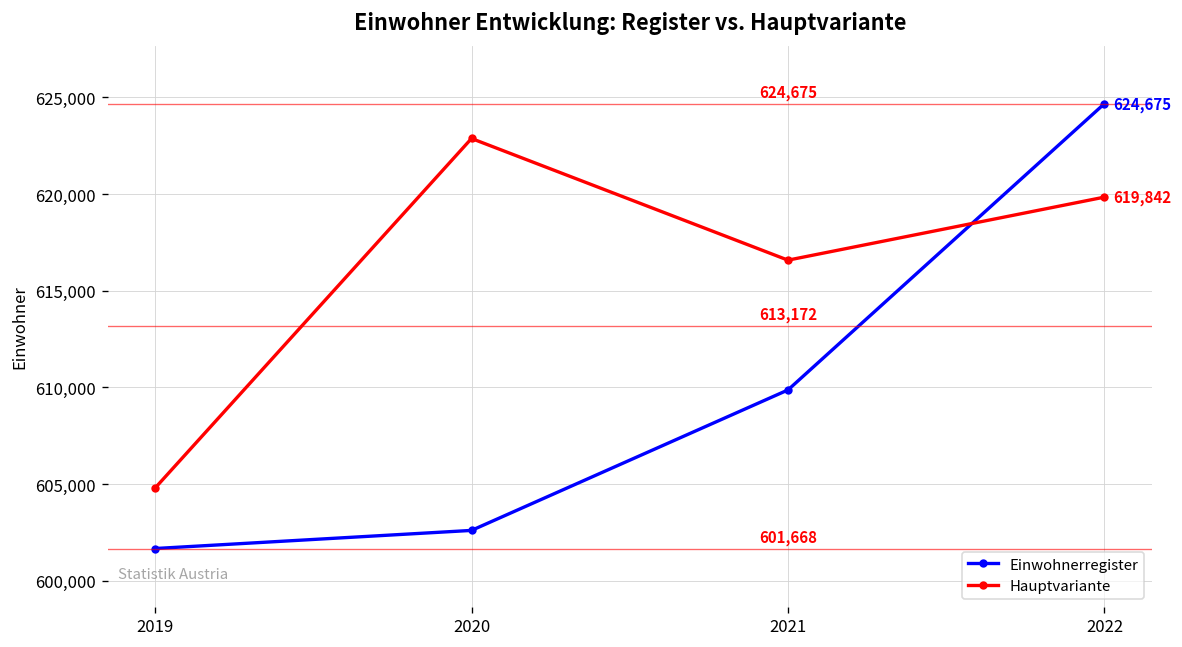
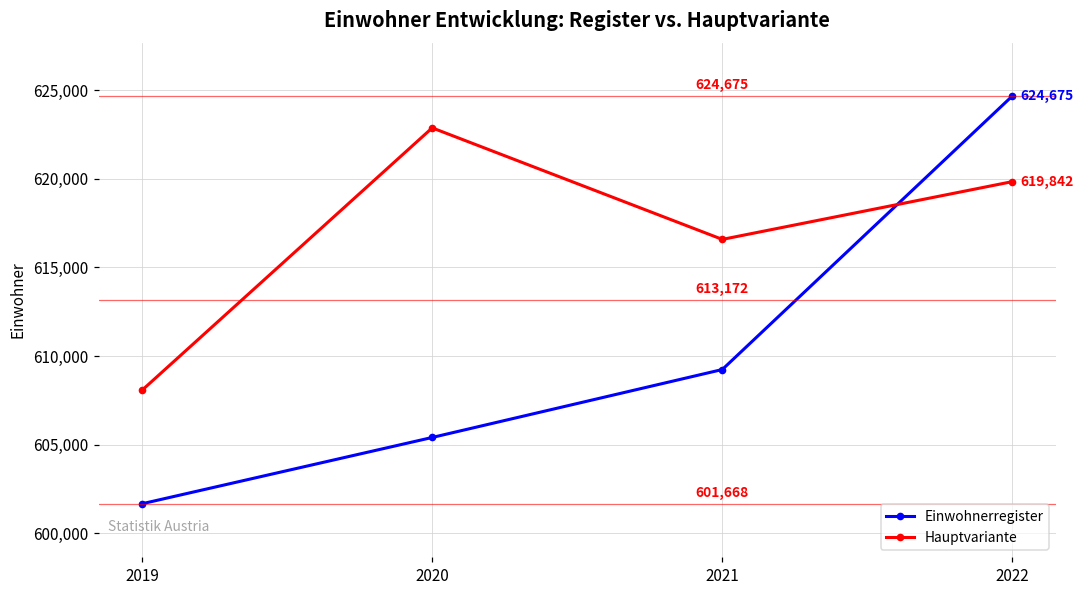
Hauptvariante, 2019: 604,800 -> 608,100
Einwohnerregister, 2020: 602,600 -> 605,400
Einwohnerregister, 2021: 609,900 -> 609,200
